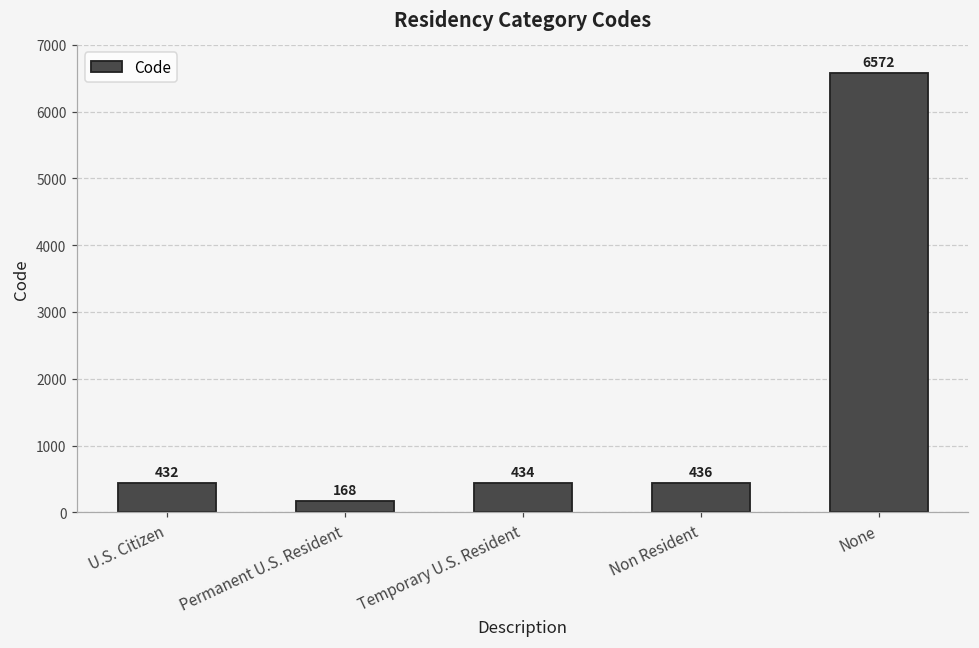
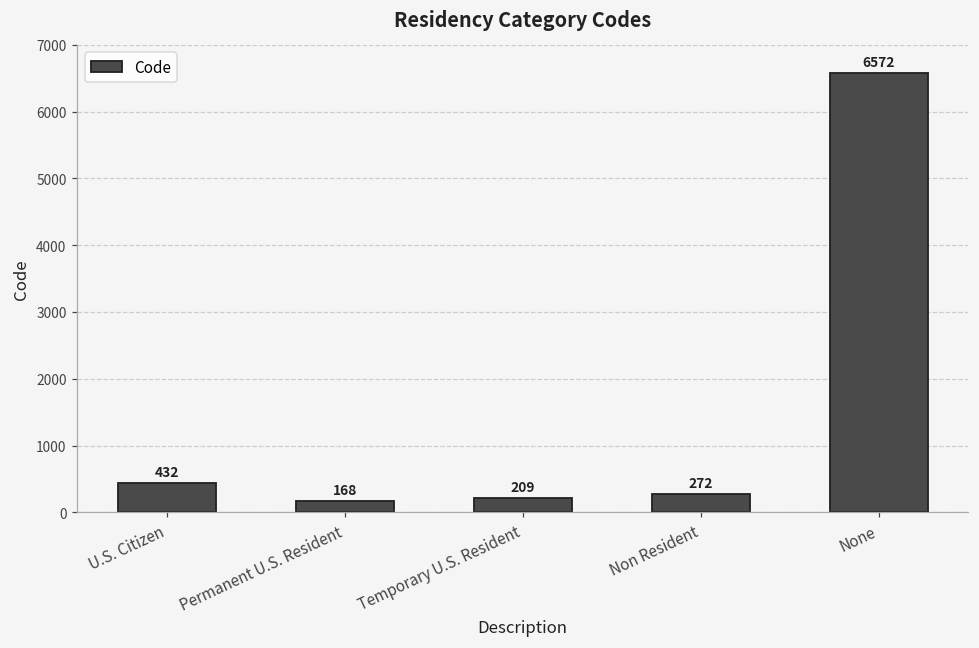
Temporary U.S. Resident: 434 -> 209
Non Resident: 436 -> 272
